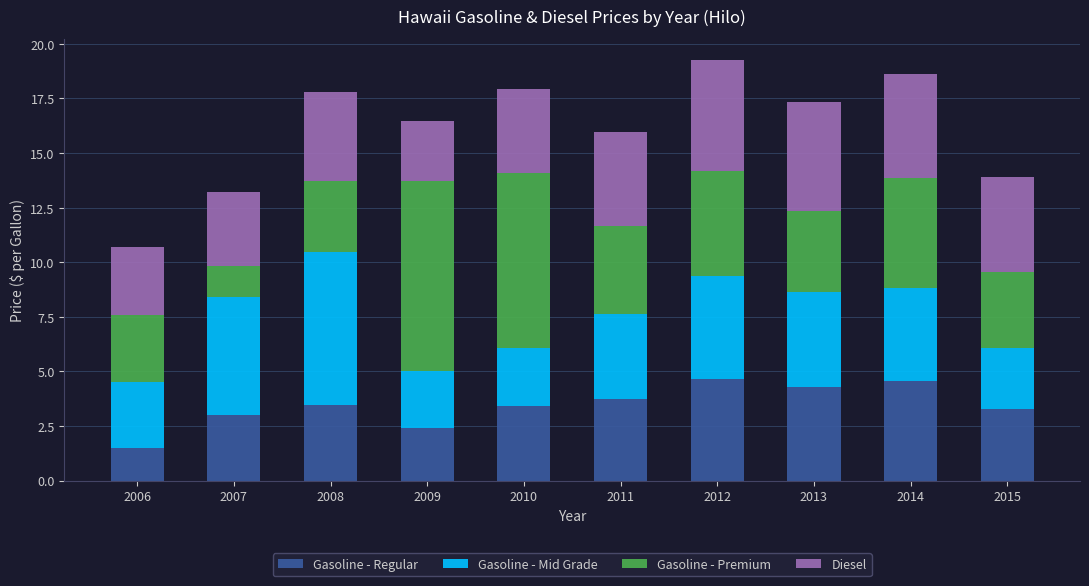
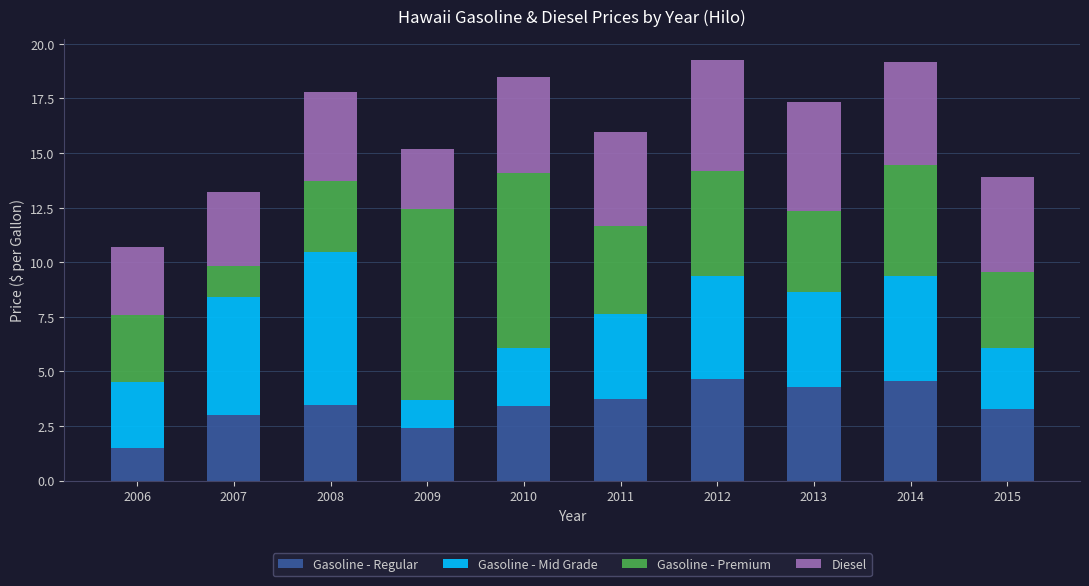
Gasoline - Mid Grade, 2009: 2.6 -> 1.3
Diesel, 2010: 3.9 -> 4.4
Gasoline - Mid Grade, 2014: 4.2 -> 4.8
